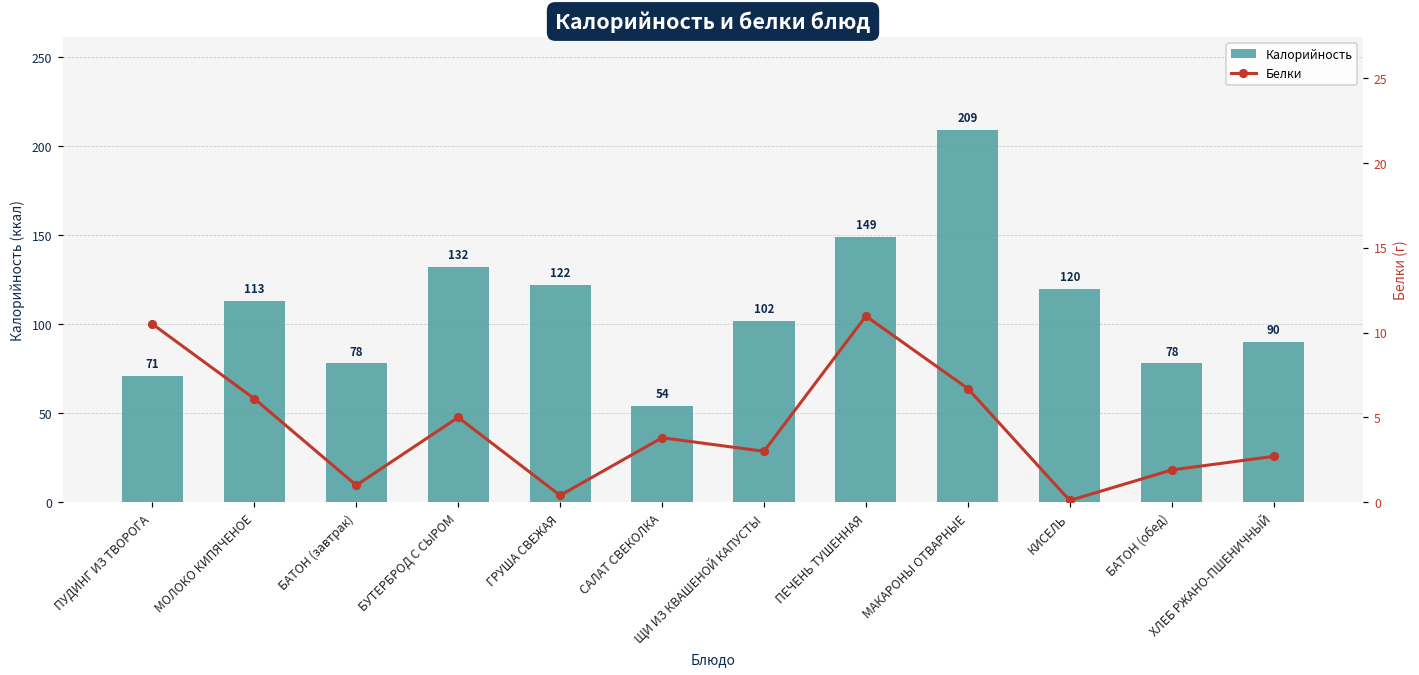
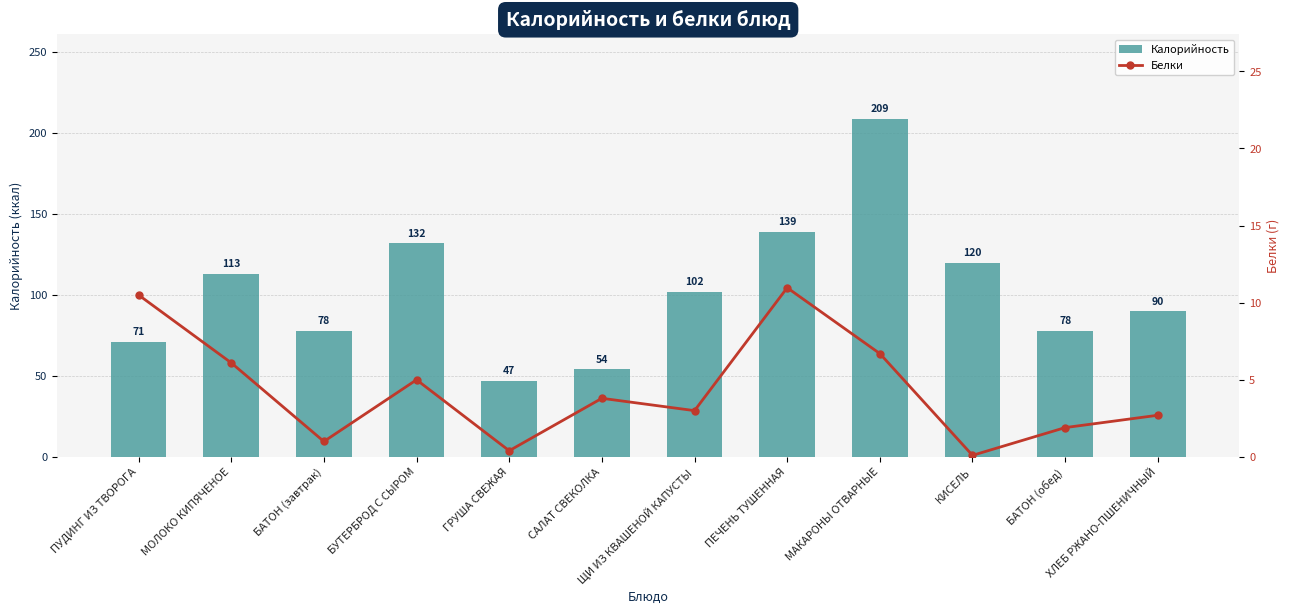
Калорийность, ГРУША СВЕЖАЯ: 122 -> 47
Калорийность, ПЕЧЕНЬ ТУШЕННАЯ: 149 -> 139
